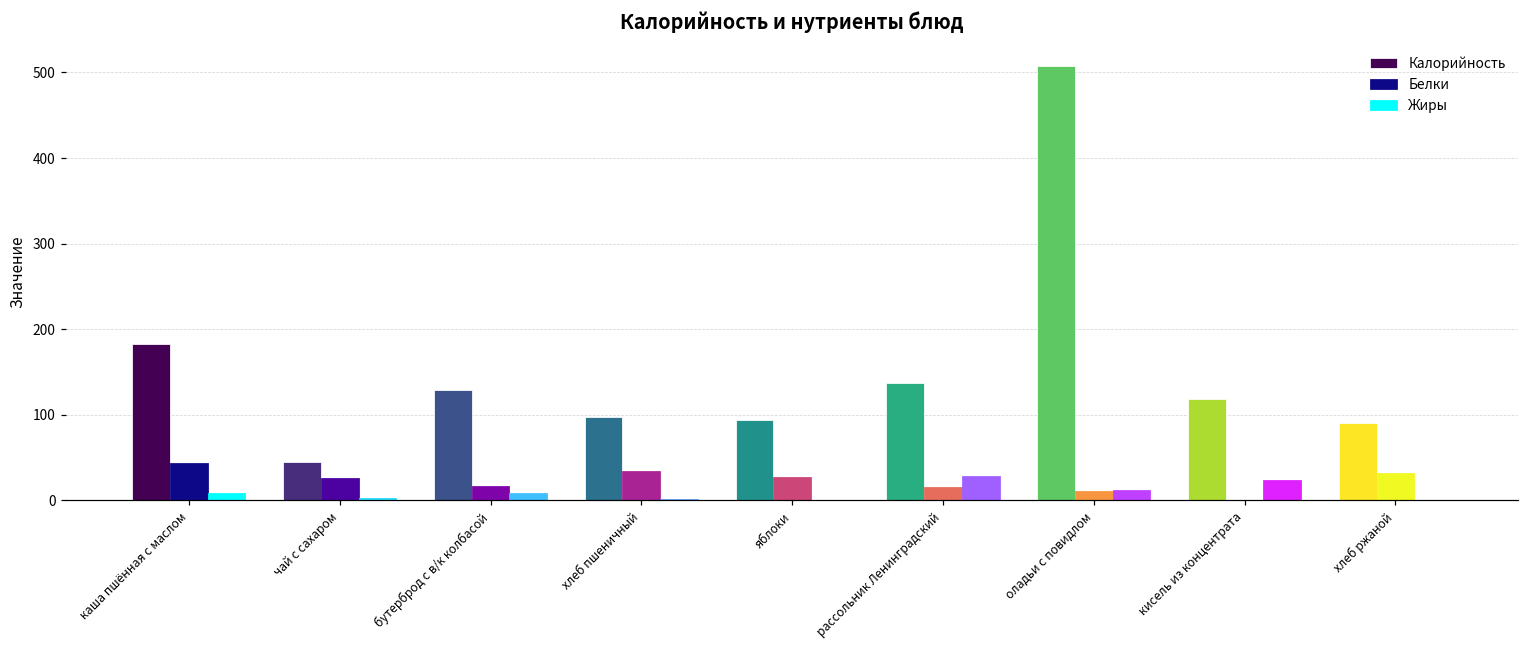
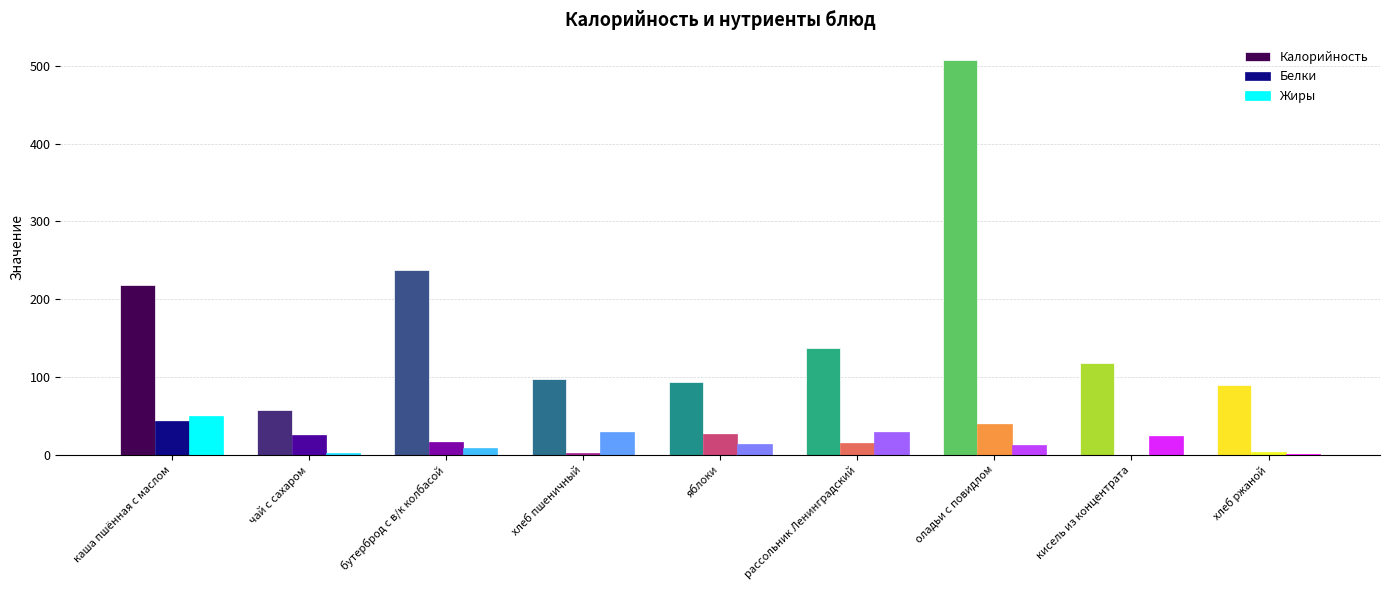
Калорийность, каша пшённая с маслом: 180 -> 220
Жиры, каша пшённая с маслом: 10 -> 50
Калорийность, чай с сахаром: 50 -> 60
Калорийность, бутерброд с в/к колбасой: 130 -> 240
Белки, хлеб пшеничный: 30 -> 0
Жиры, хлеб пшеничный: 0 -> 30
Жиры, яблоки: 0 -> 10
Белки, оладьи с повидлом: 10 -> 40
Белки, хлеб ржаной: 30 -> 0
